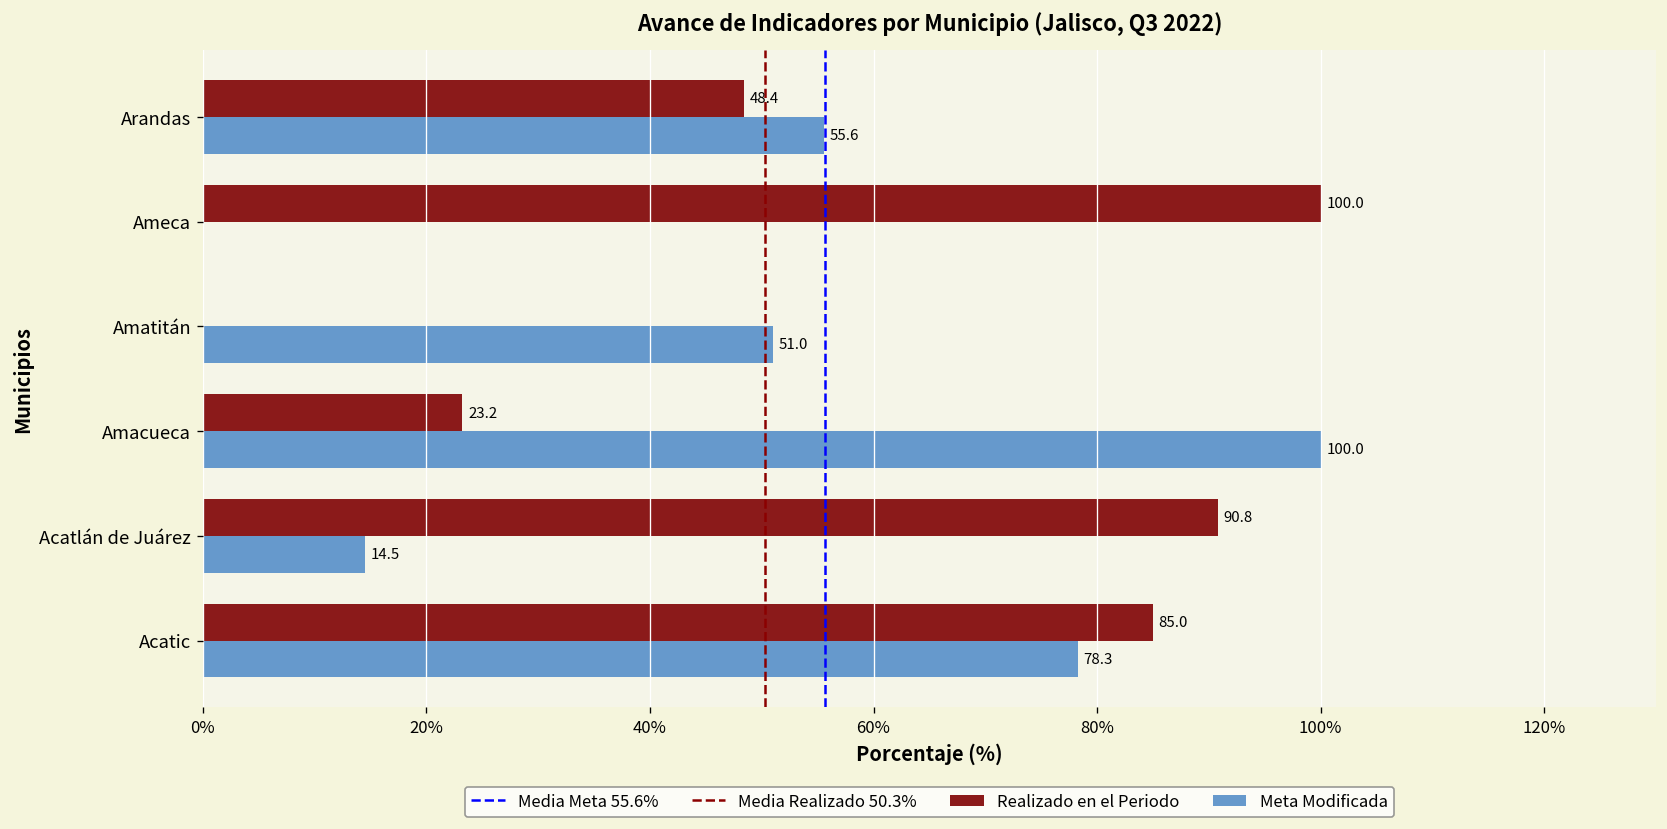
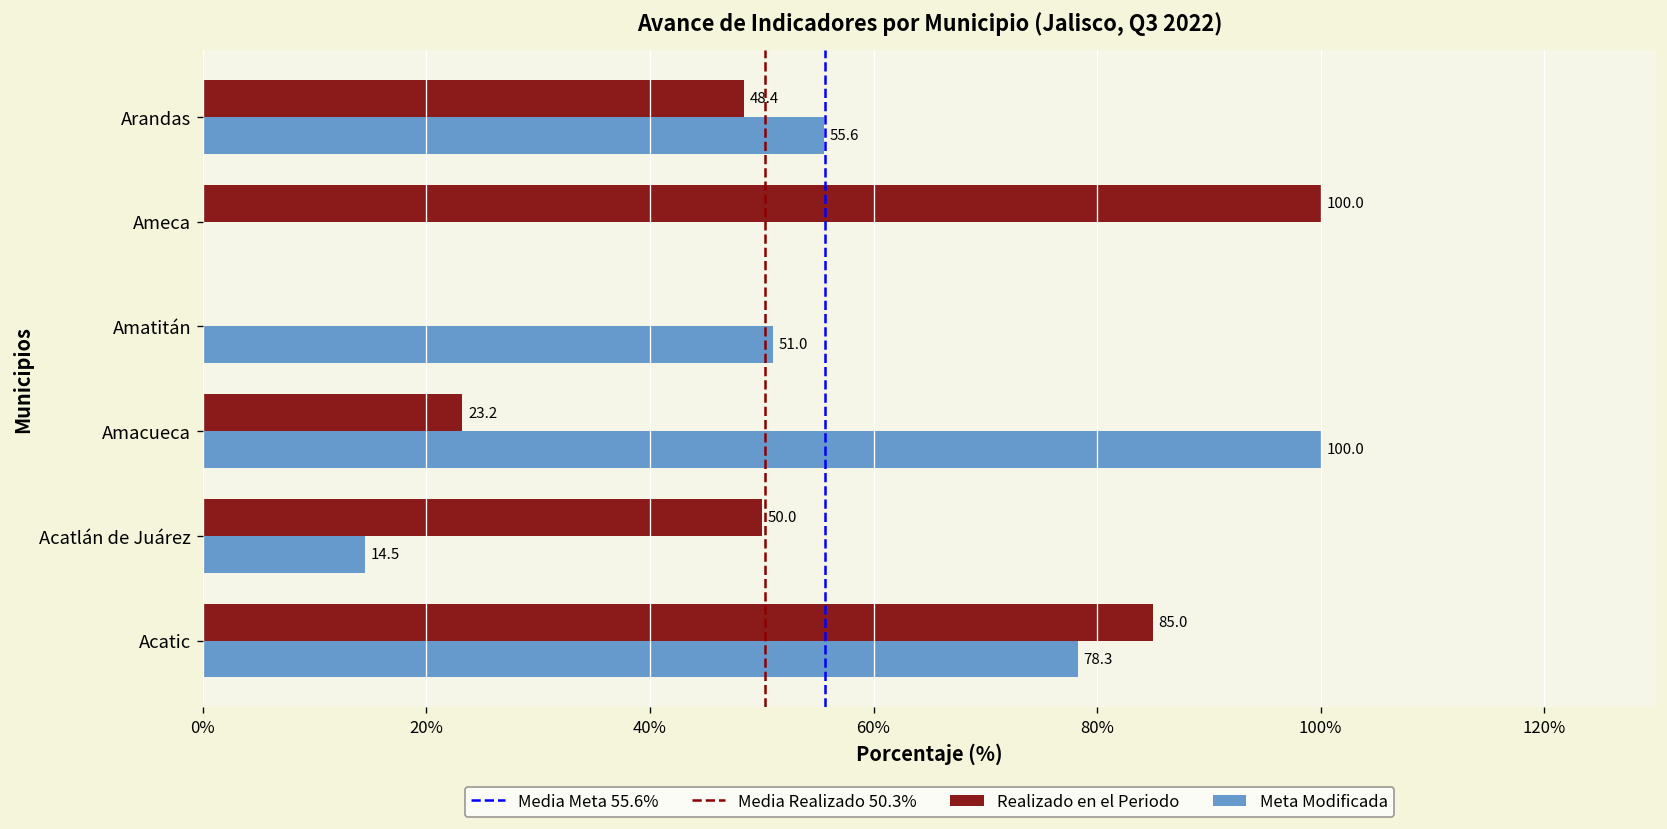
Realizado en el Periodo, Acatlán de Juárez: 90.8 -> 50.0
